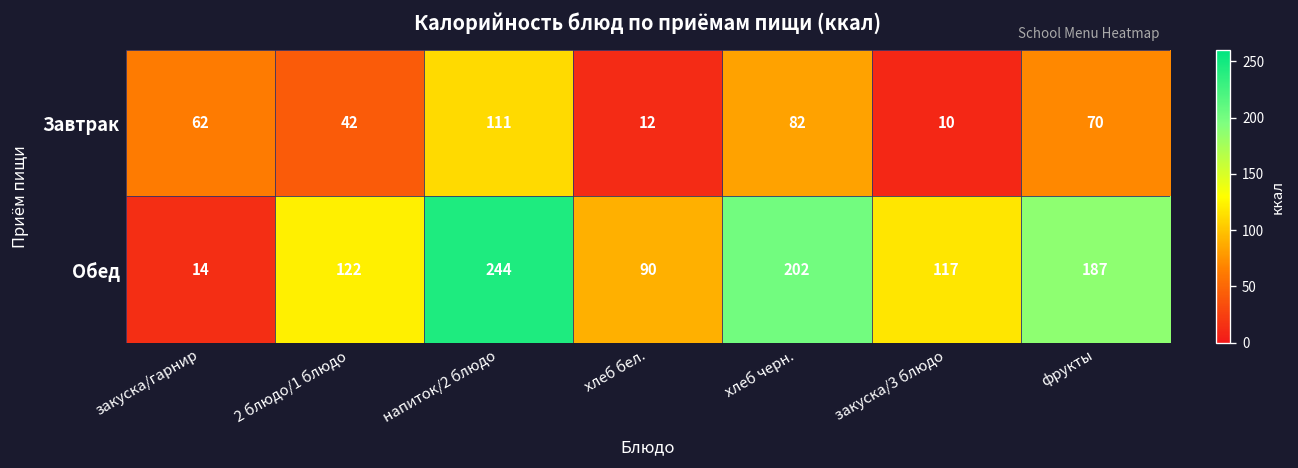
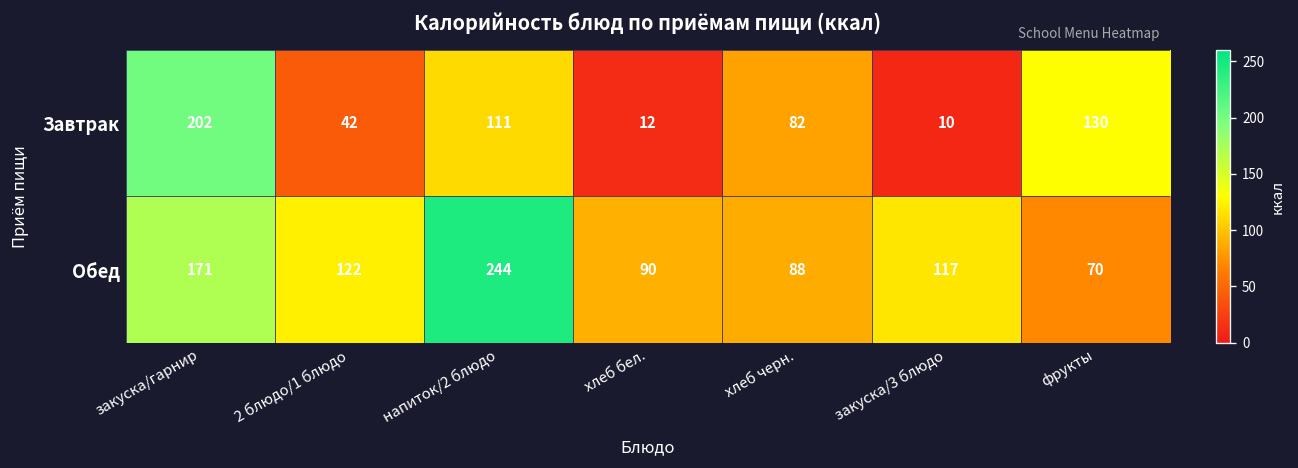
Завтрак, закуска/гарнир: 62 -> 202
Завтрак, фрукты: 70 -> 130
Обед, закуска/гарнир: 14 -> 171
Обед, хлеб черн.: 202 -> 88
Обед, фрукты: 187 -> 70
